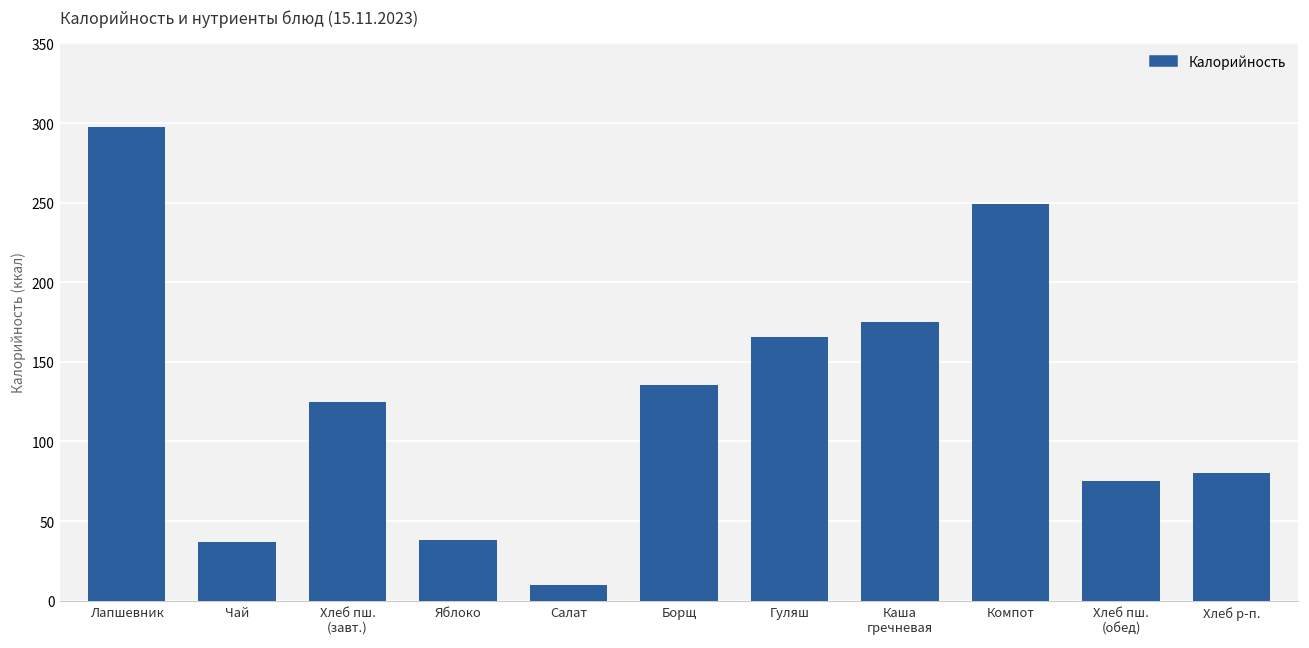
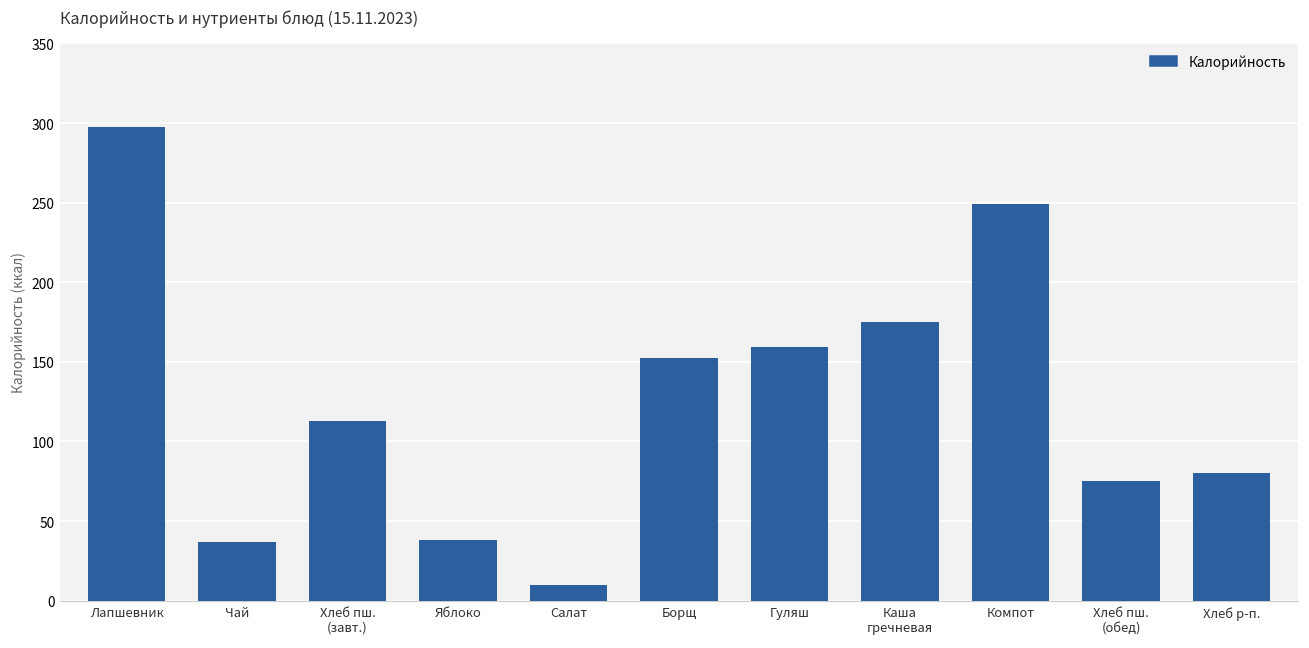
Хлеб пш. (завт.): 125 -> 113
Борщ: 135 -> 153
Гуляш: 166 -> 160
